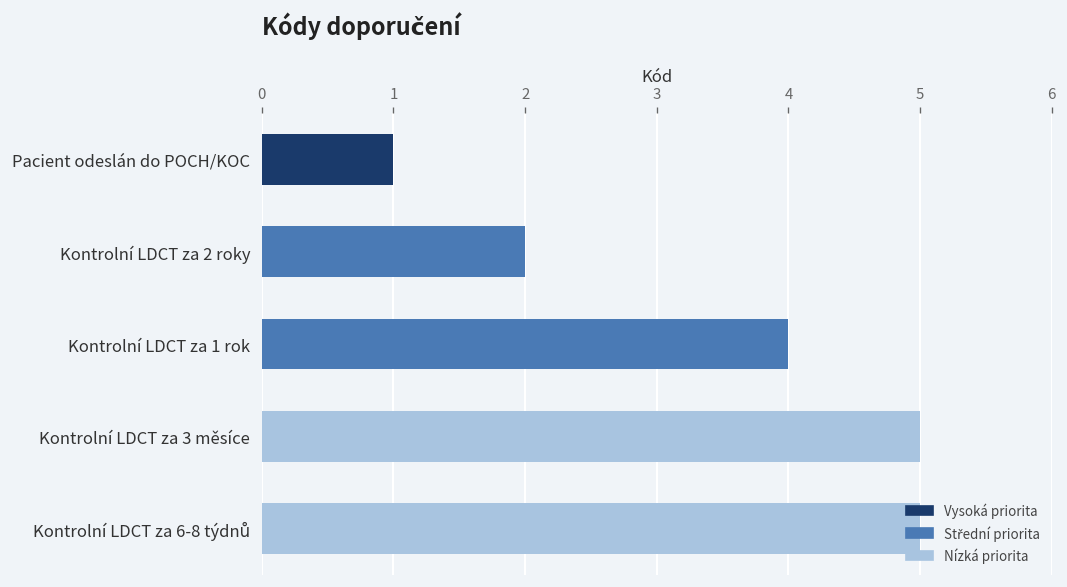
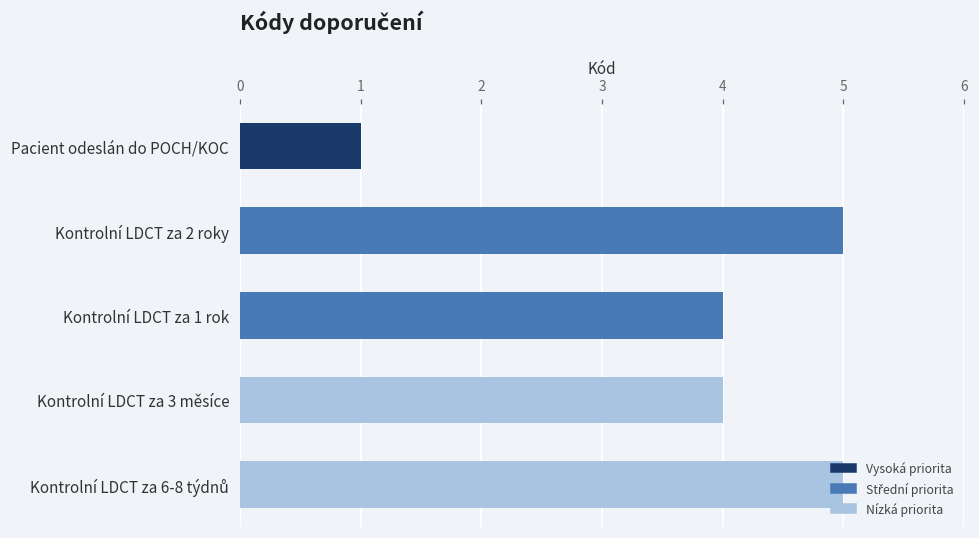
Kontrolní LDCT za 2 roky: 2 -> 5
Kontrolní LDCT za 3 měsíce: 5 -> 4
